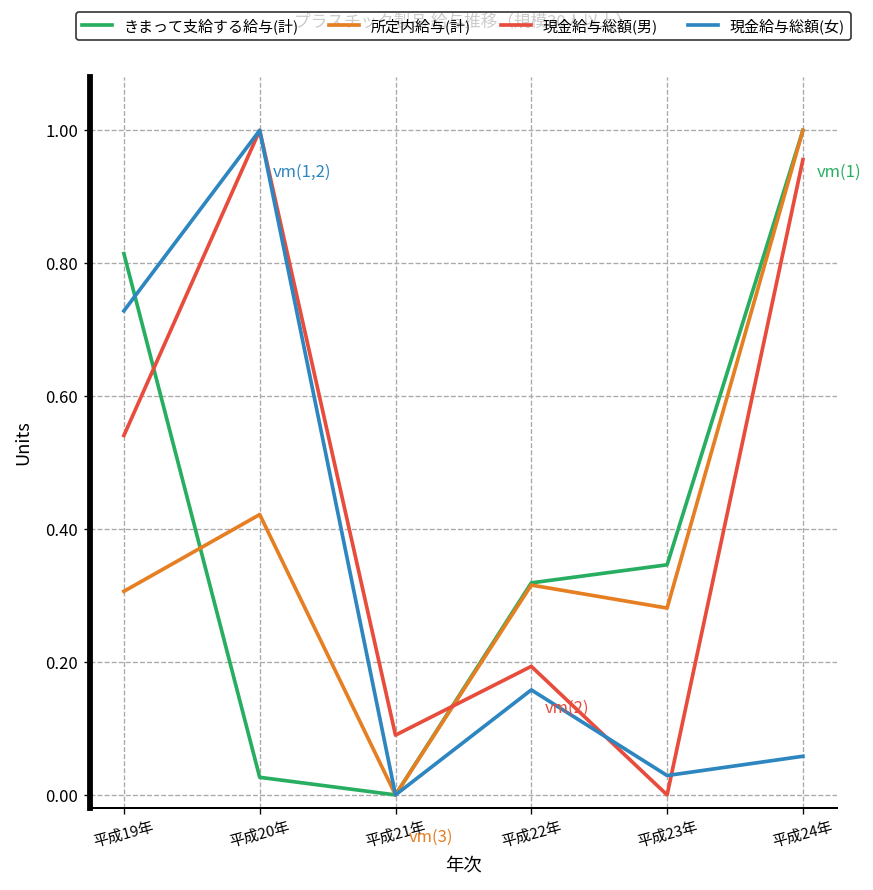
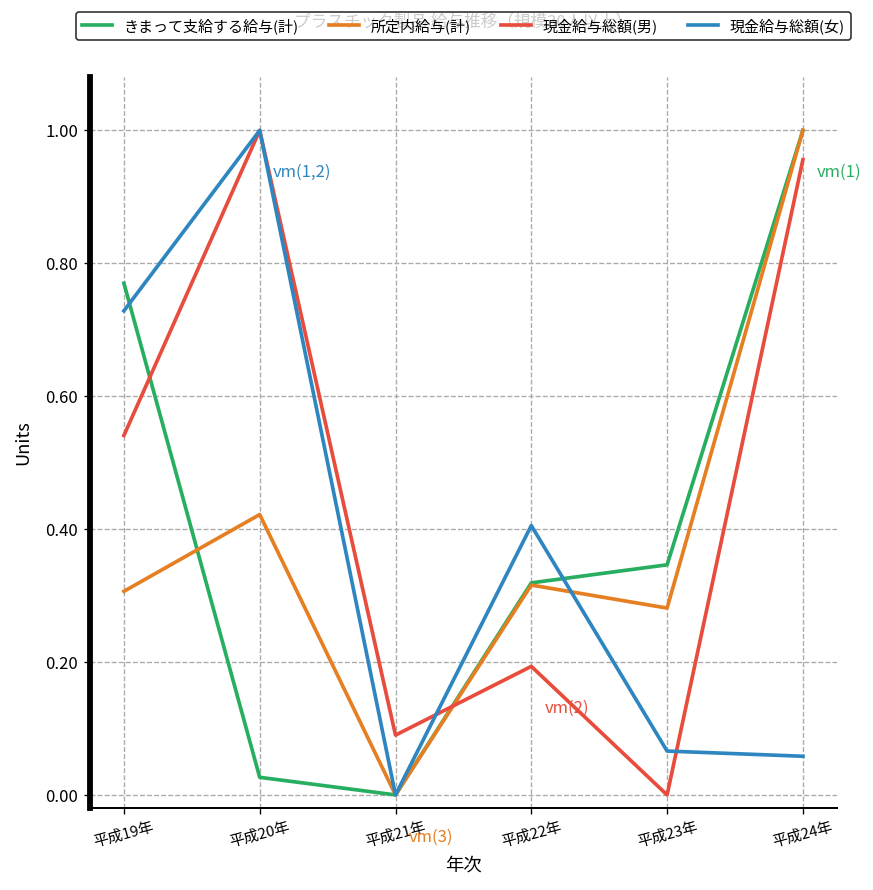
きまって支給する給与(計), 平成19年: 0.81 -> 0.77
現金給与総額(女), 平成22年: 0.16 -> 0.41
現金給与総額(女), 平成23年: 0.03 -> 0.07
